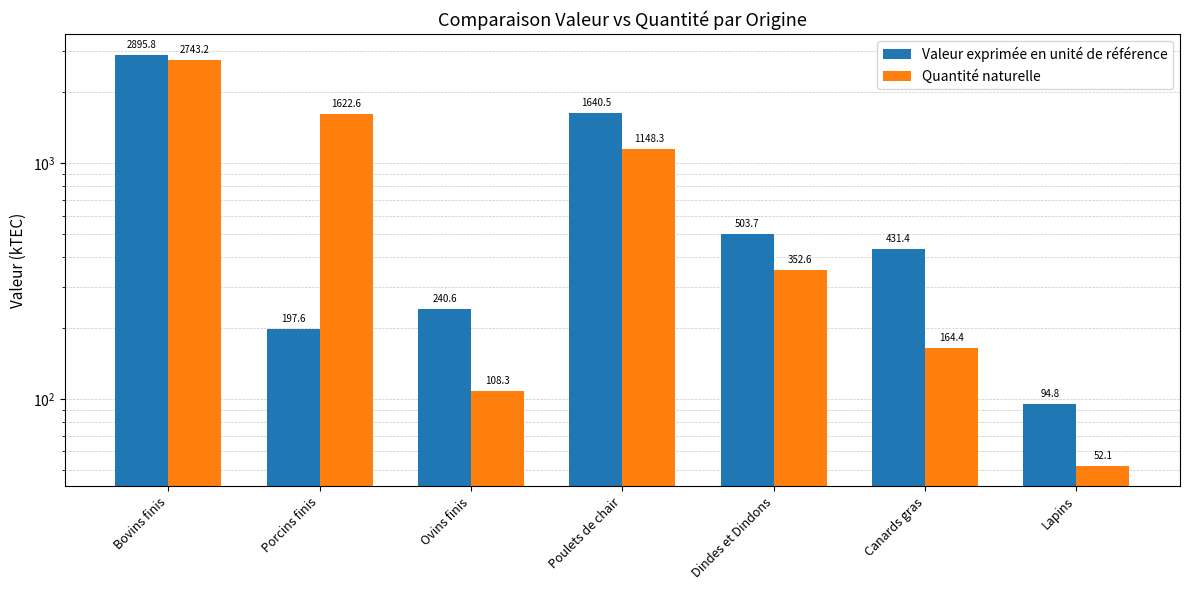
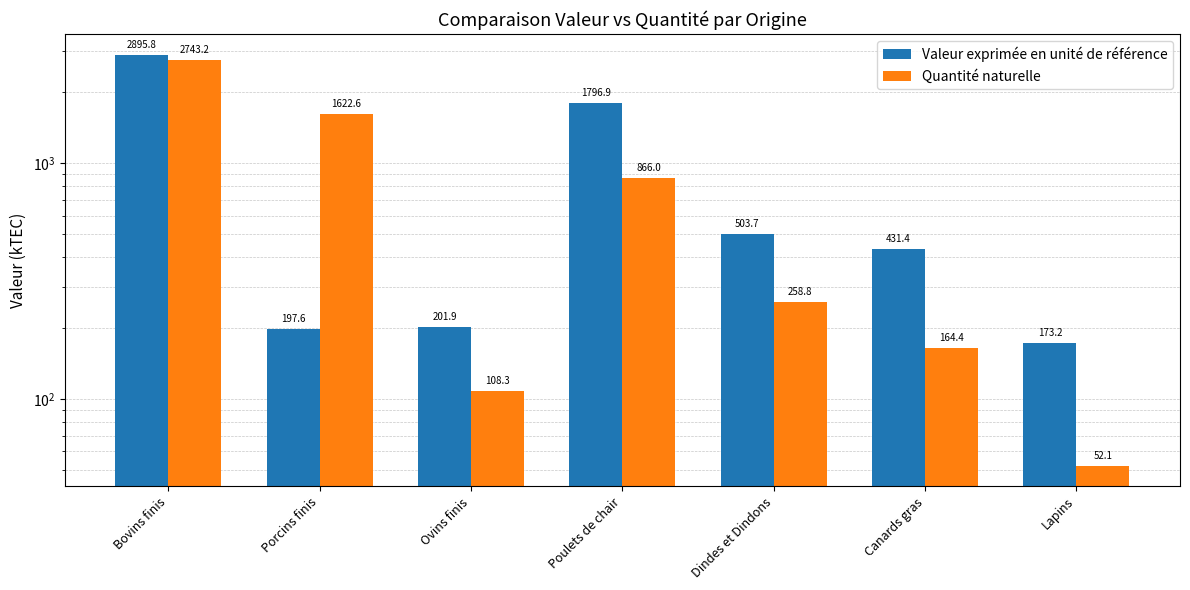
Valeur exprimée en unité de référence, Ovins finis: 240.6 -> 201.9
Valeur exprimée en unité de référence, Poulets de chair: 1640.5 -> 1796.9
Quantité naturelle, Poulets de chair: 1148.3 -> 866.0
Quantité naturelle, Dindes et Dindons: 352.6 -> 258.8
Valeur exprimée en unité de référence, Lapins: 94.8 -> 173.2
